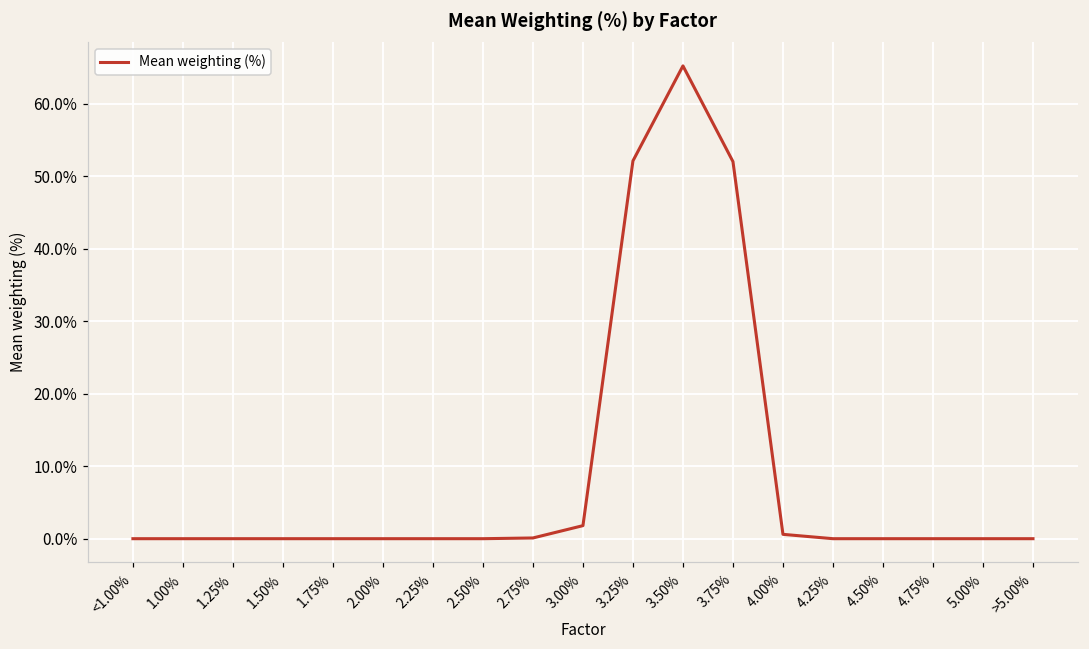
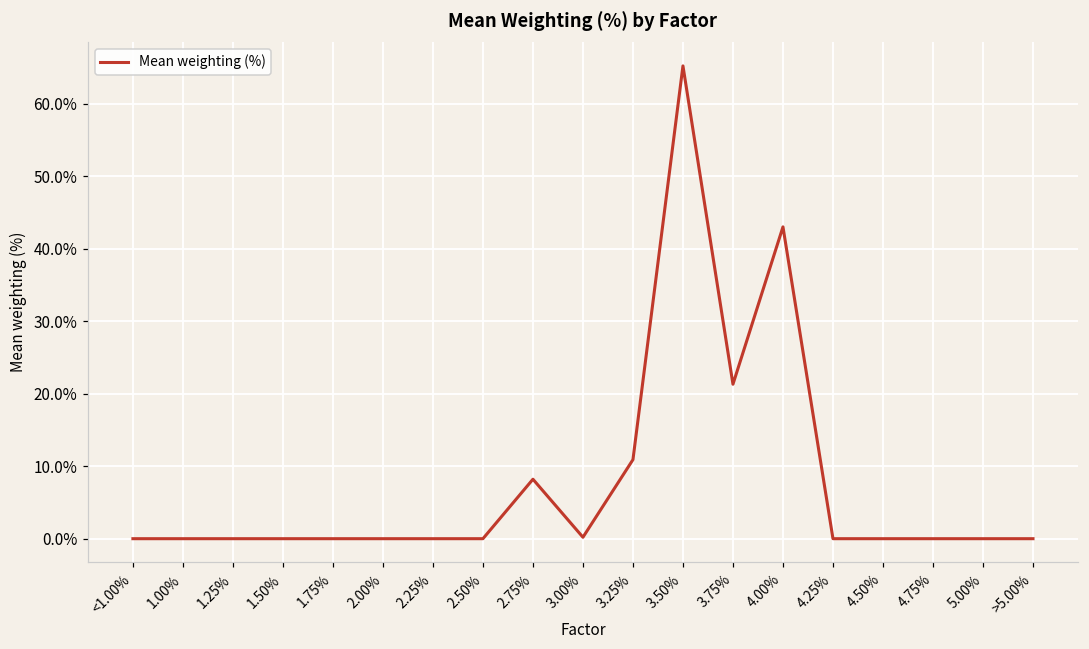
2.75%: 0% -> 8%
3.00%: 2% -> 0%
3.25%: 52% -> 11%
3.75%: 52% -> 21%
4.00%: 1% -> 43%
